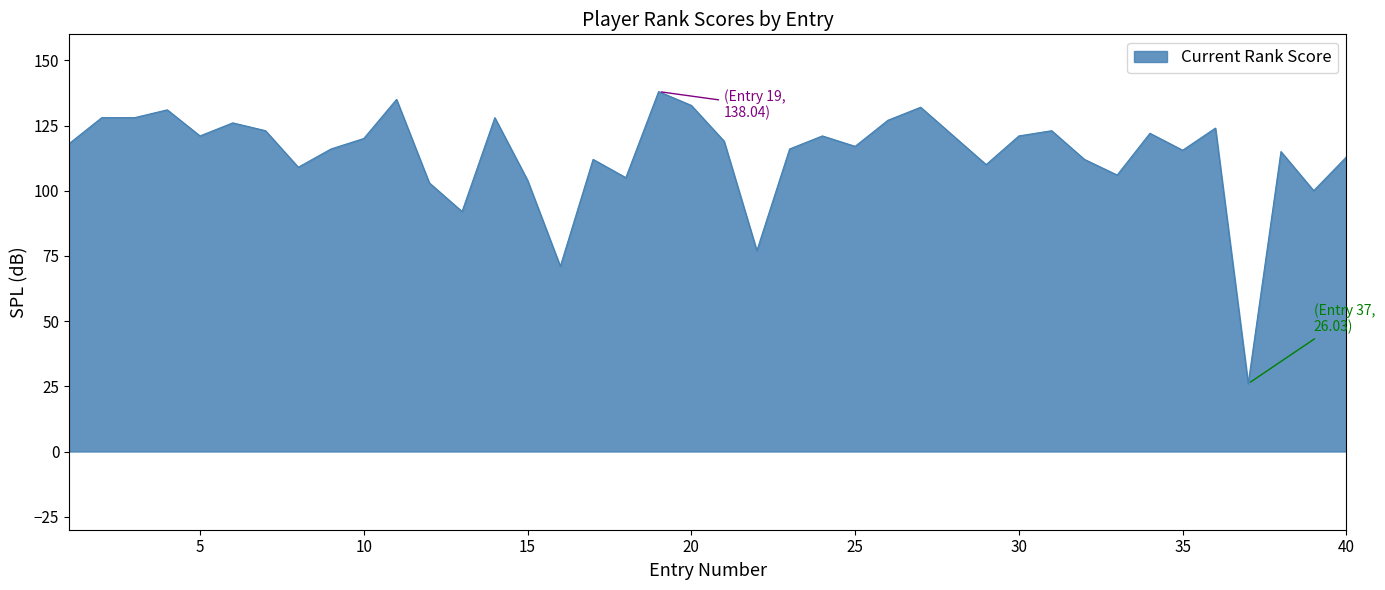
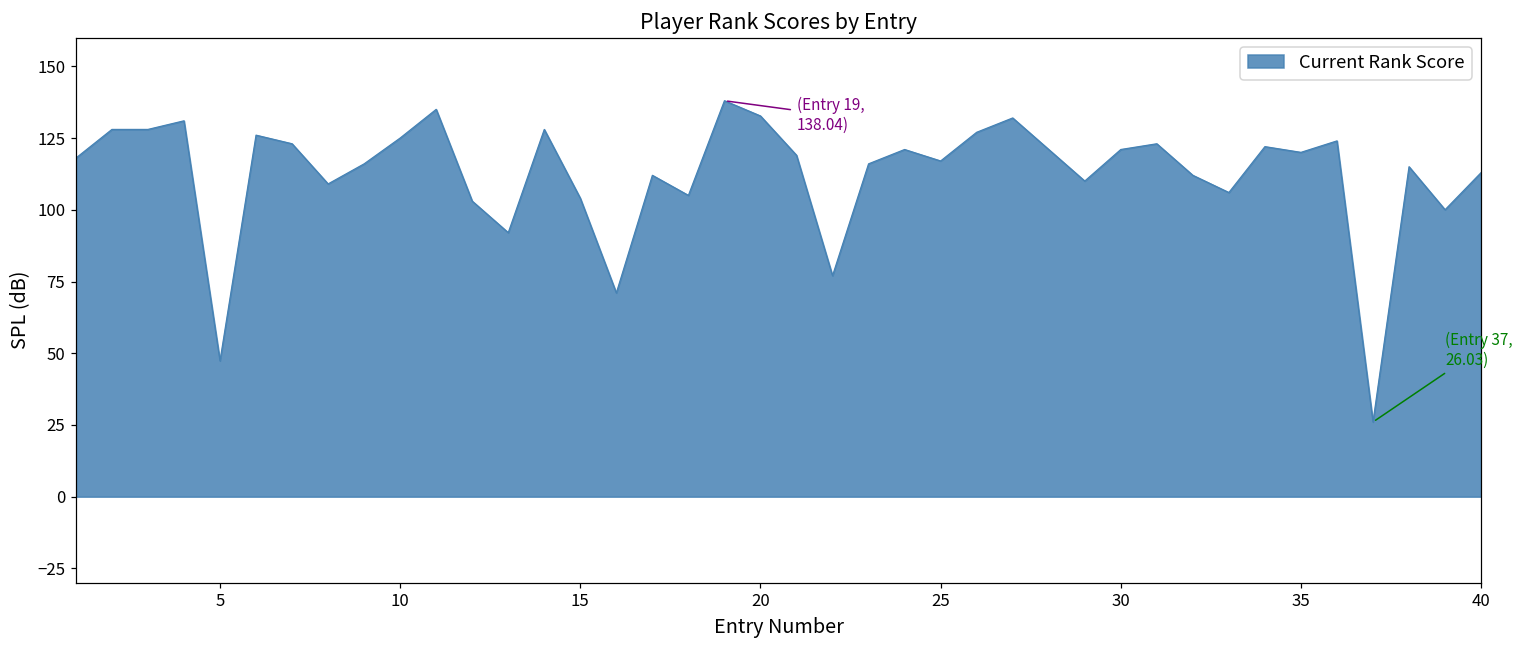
5: 121 -> 47
10: 120 -> 125
35: 116 -> 120
